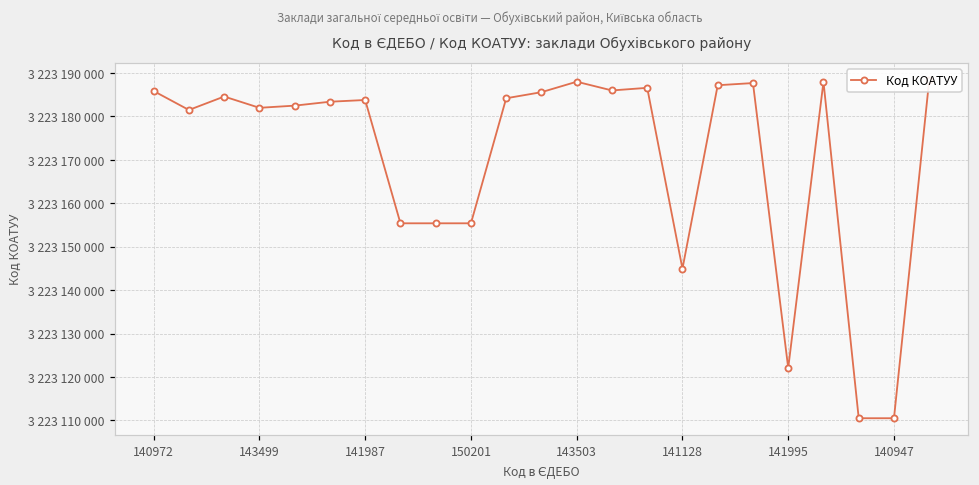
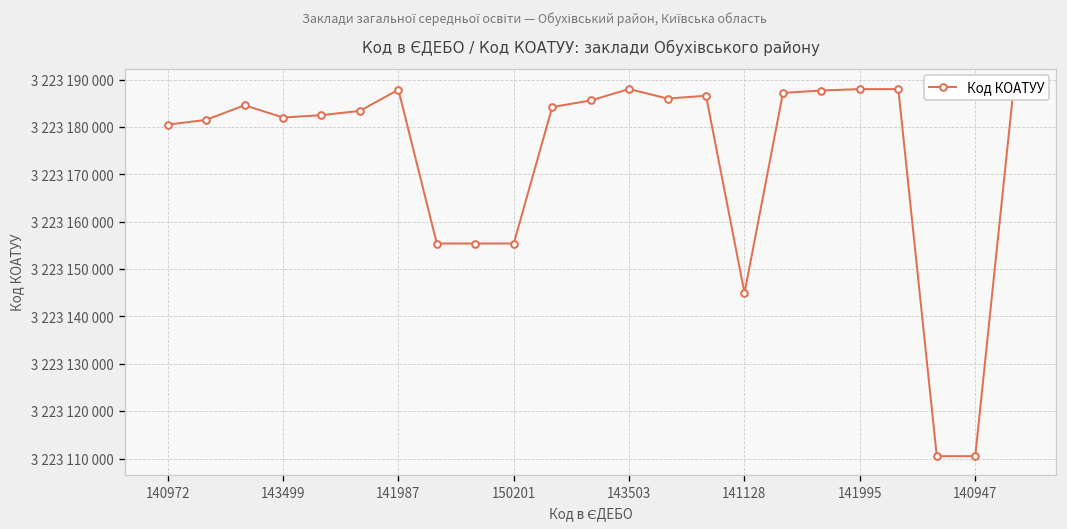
140972: 3223186000 -> 3223181000
141987: 3223184000 -> 3223188000
141995: 3223122000 -> 3223188000
